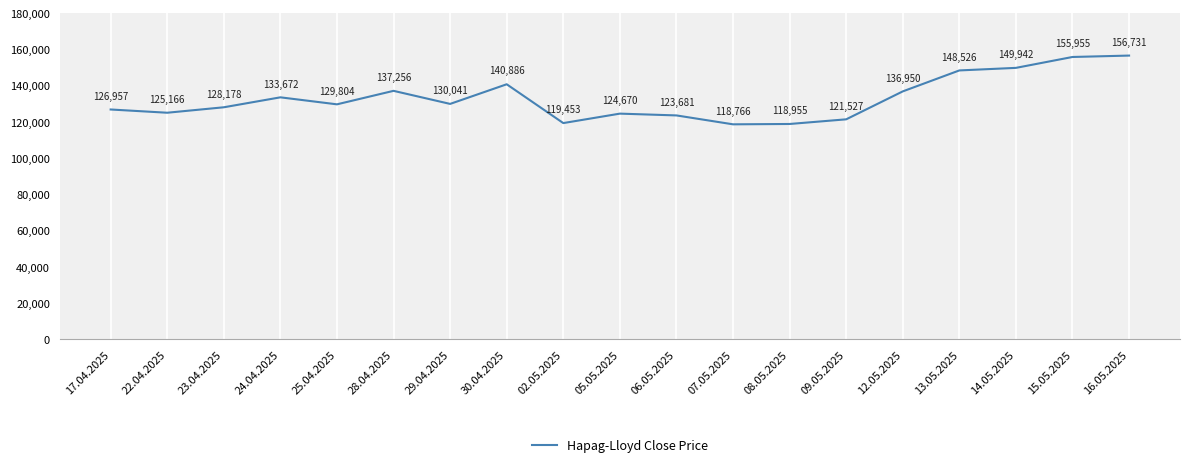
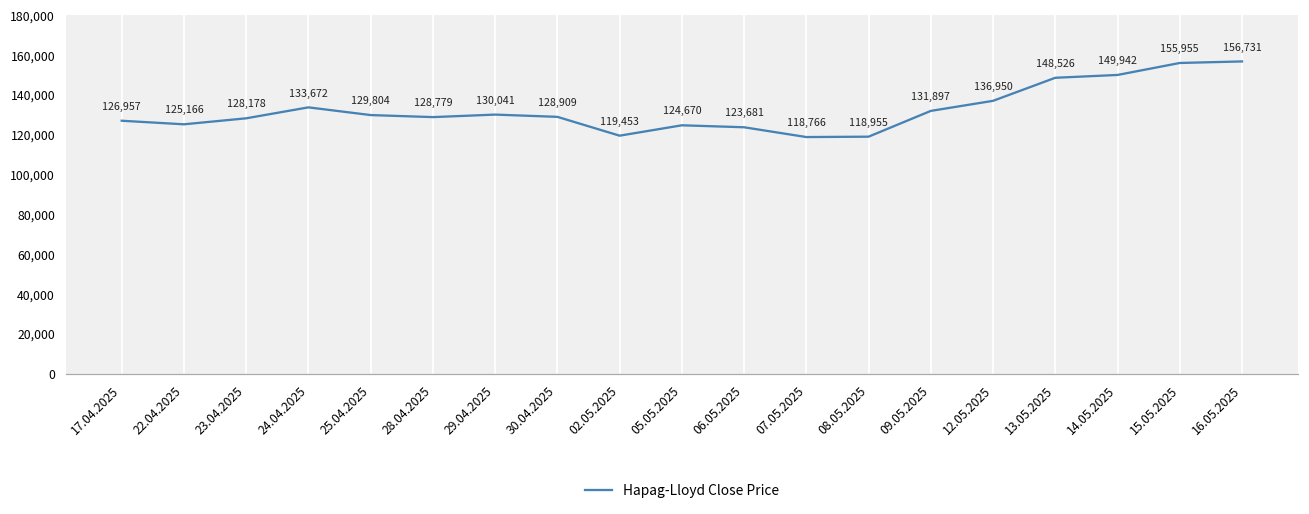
28.04.2025: 137,256 -> 128,779
30.04.2025: 140,886 -> 128,909
09.05.2025: 121,527 -> 131,897
